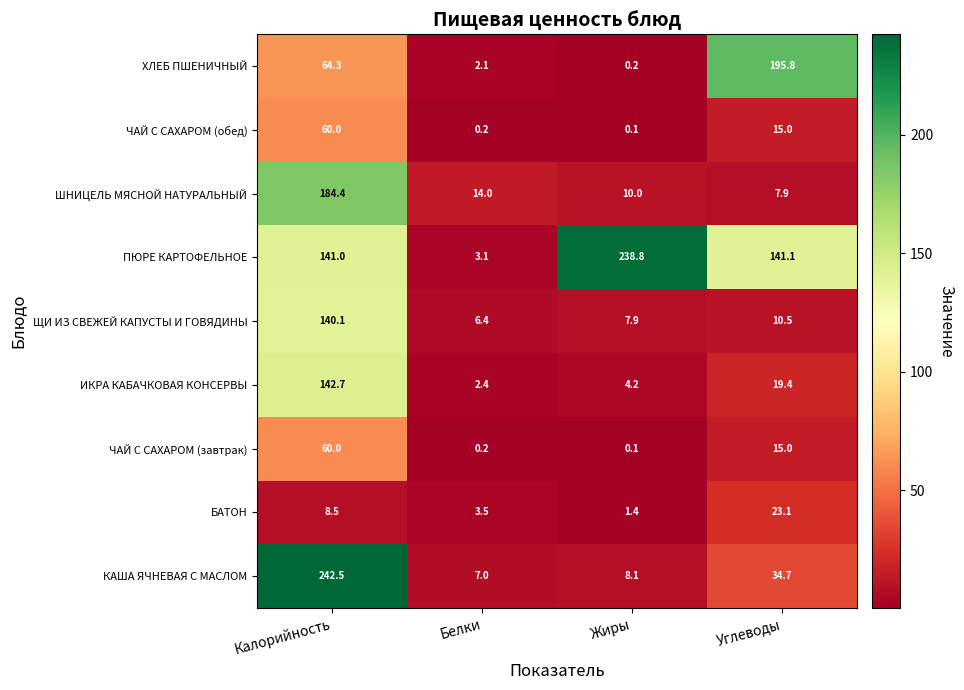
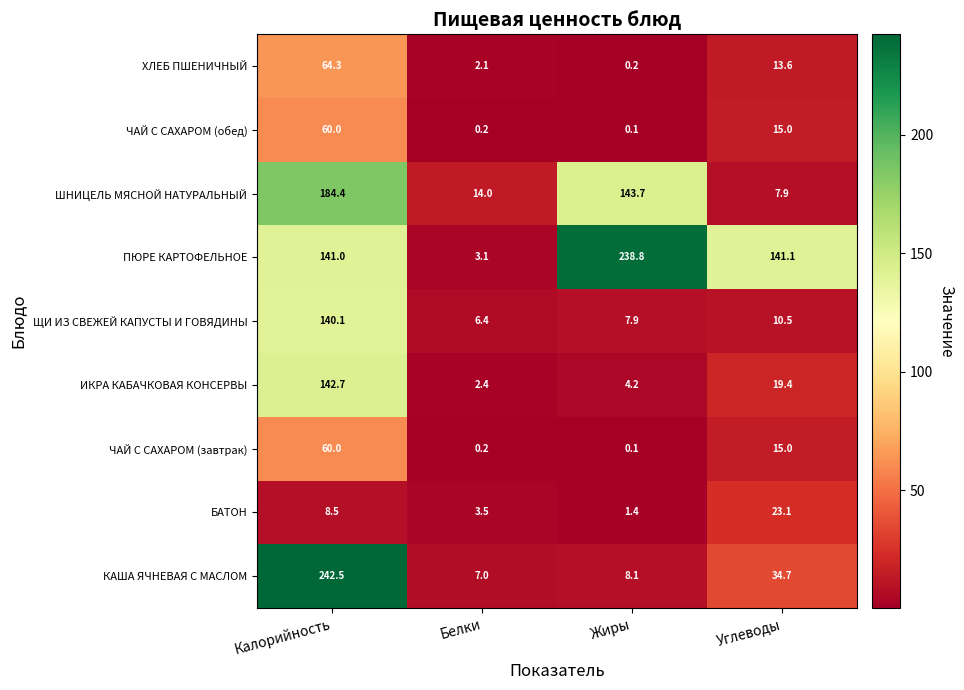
ХЛЕБ ПШЕНИЧНЫЙ, Углеводы: 195.8 -> 13.6
ШНИЦЕЛЬ МЯСНОЙ НАТУРАЛЬНЫЙ, Жиры: 10.0 -> 143.7
